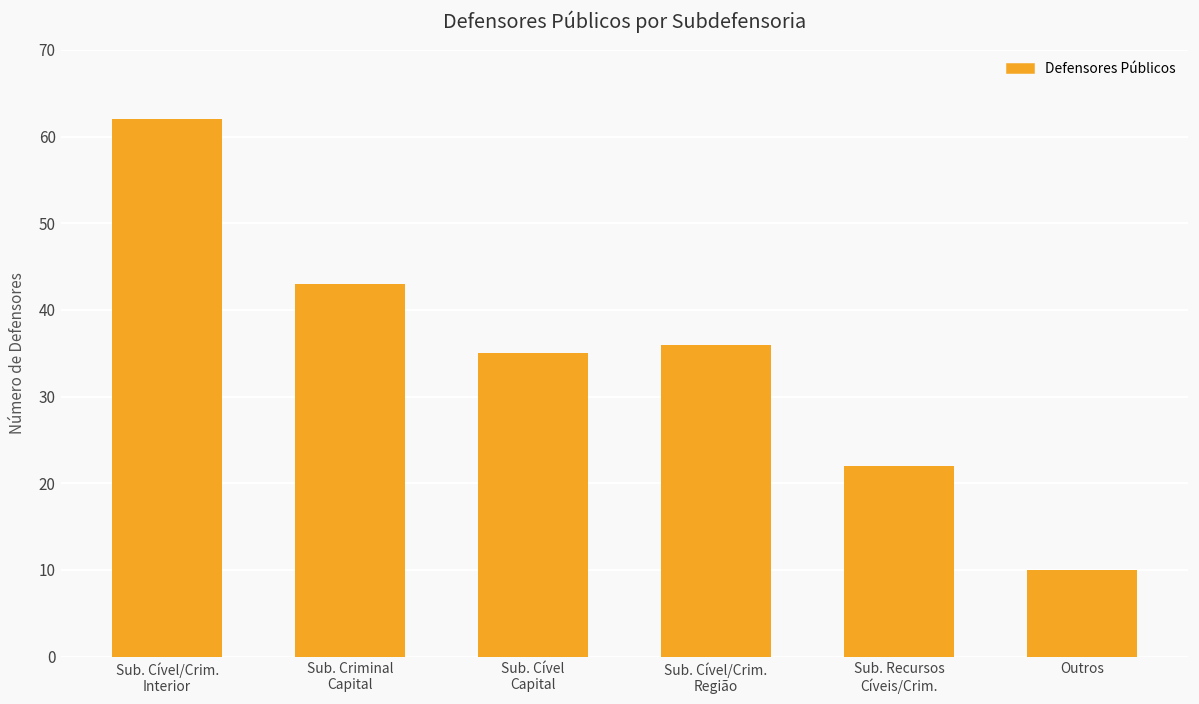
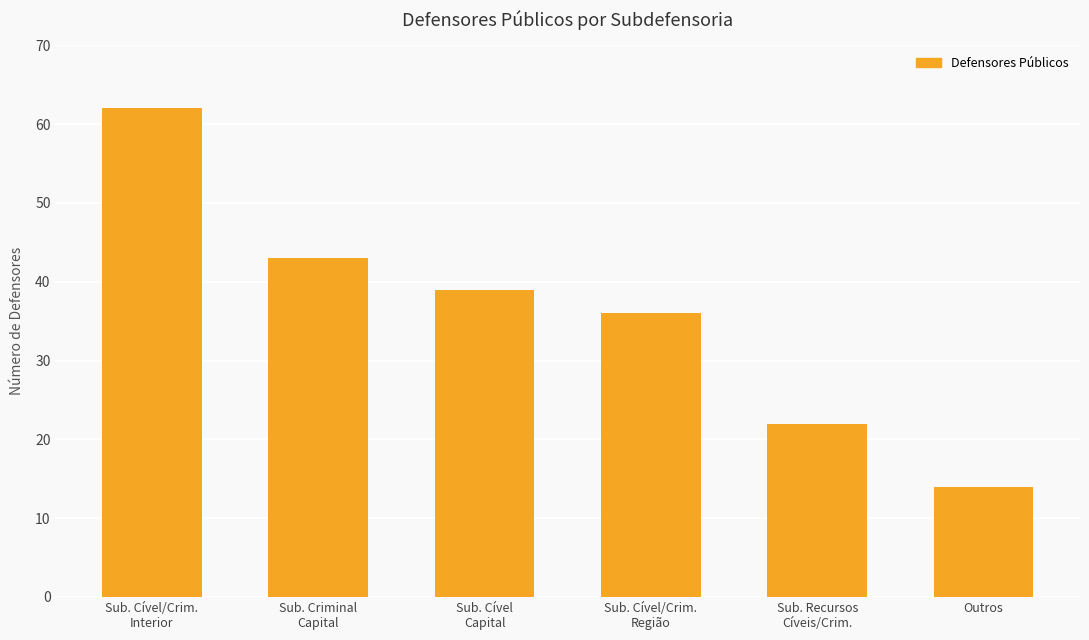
Sub. Cível Capital: 35 -> 39
Outros: 10 -> 14
